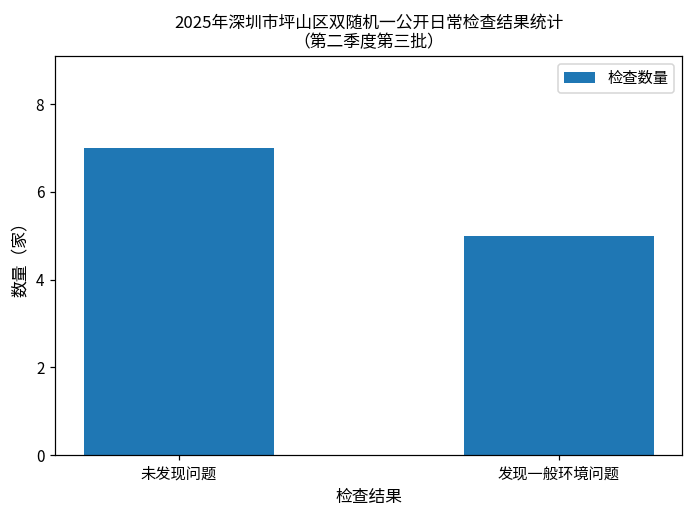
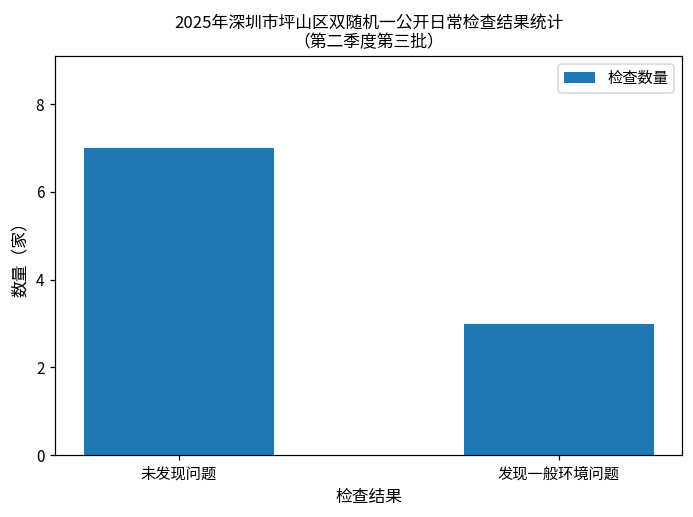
发现一般环境问题: 5 -> 3
